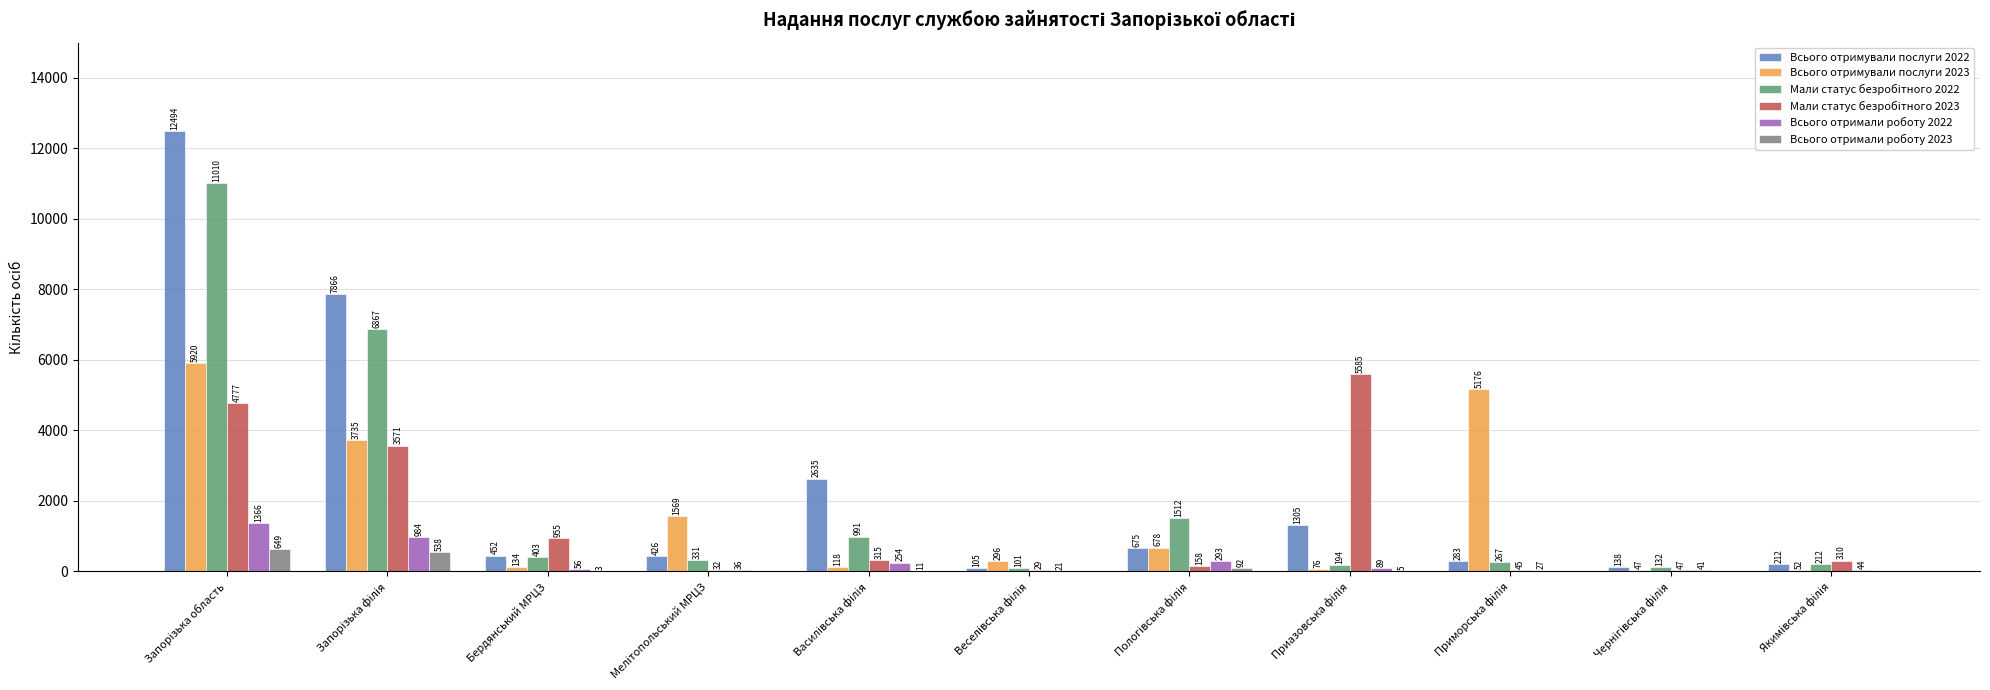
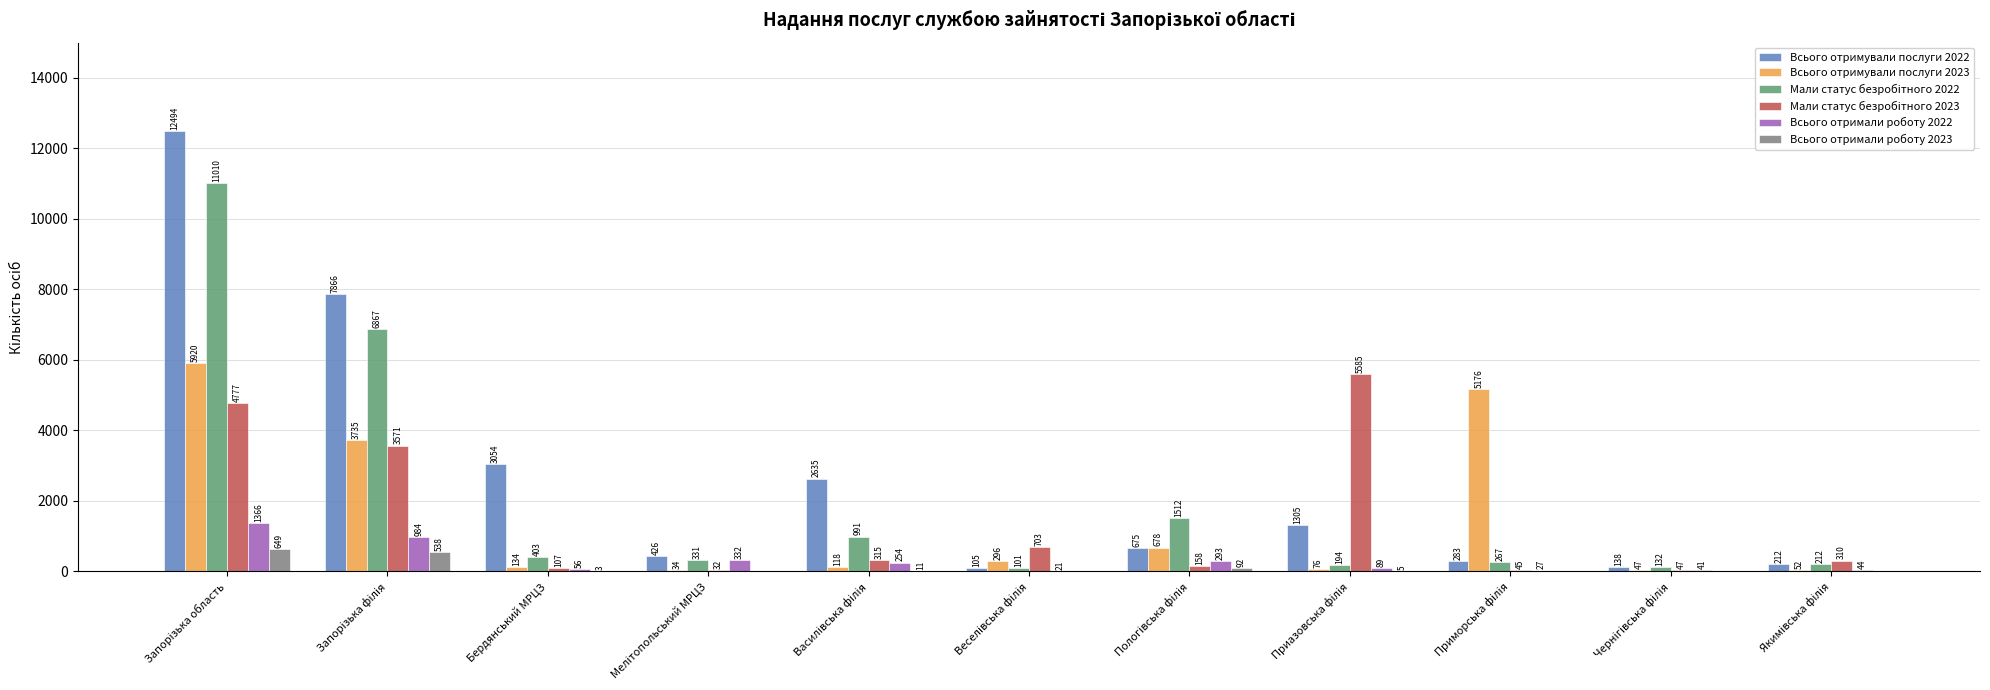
Всього отримували послуги 2022, Бердянський МРЦЗ: 452 -> 3054
Мали статус безробітного 2023, Бердянський МРЦЗ: 955 -> 107
Всього отримували послуги 2023, Мелітопольський МРЦЗ: 1569 -> 34
Всього отримали роботу 2022, Мелітопольський МРЦЗ: 36 -> 332
Мали статус безробітного 2023, Веселівська філія: 29 -> 703
